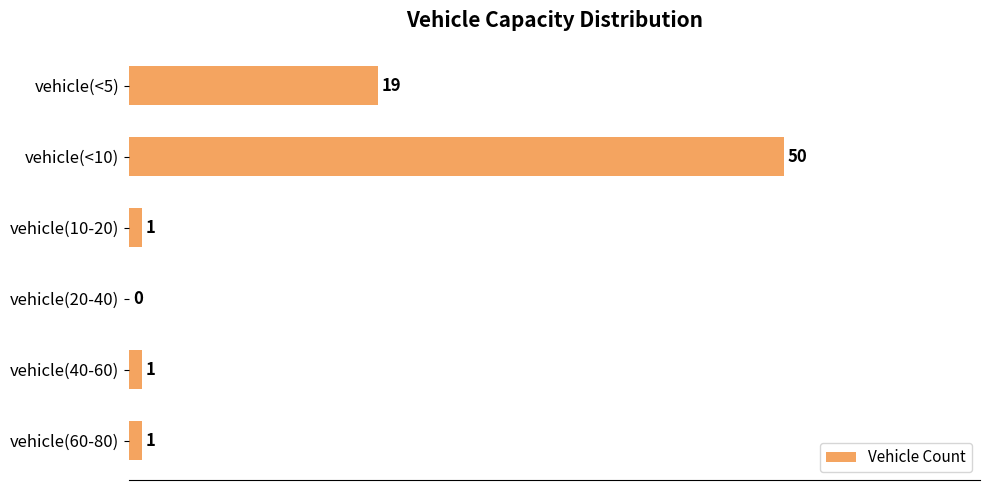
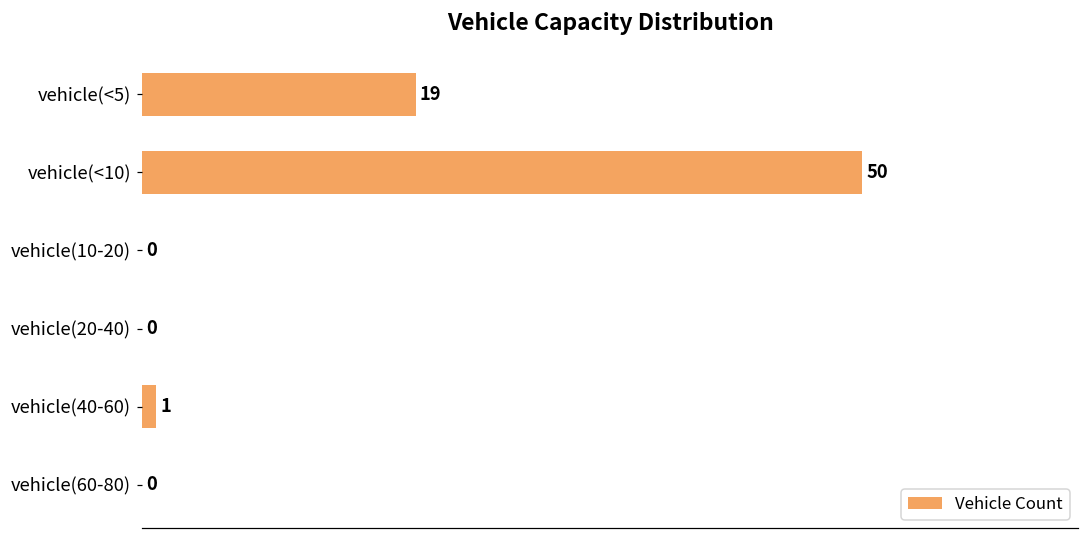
vehicle(10-20): 1 -> 0
vehicle(60-80): 1 -> 0
